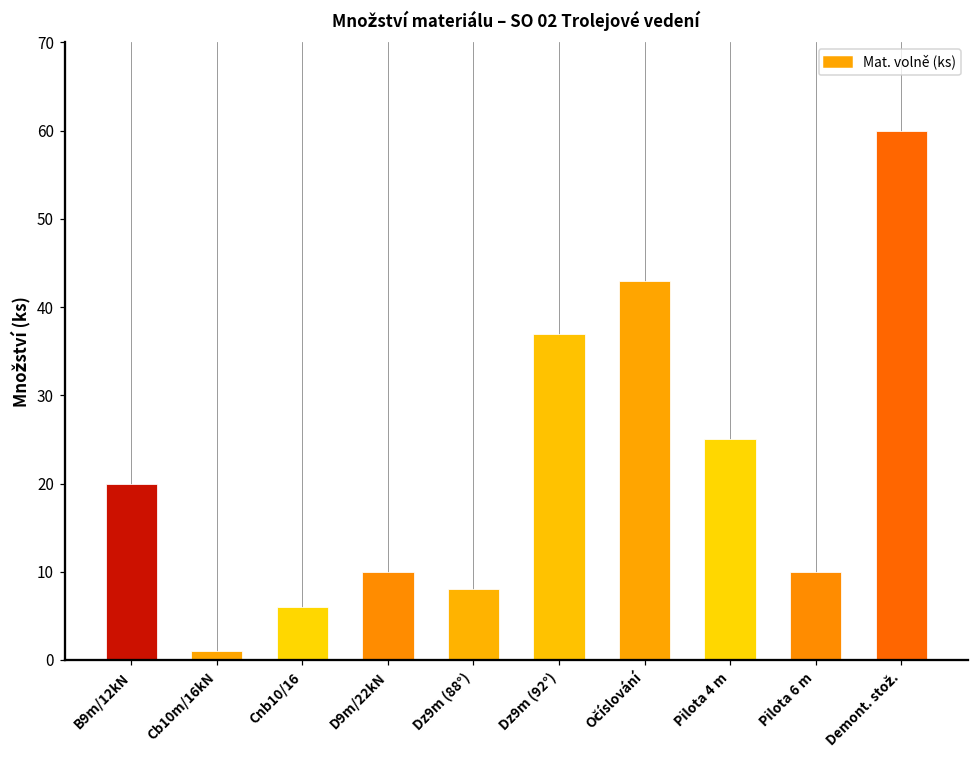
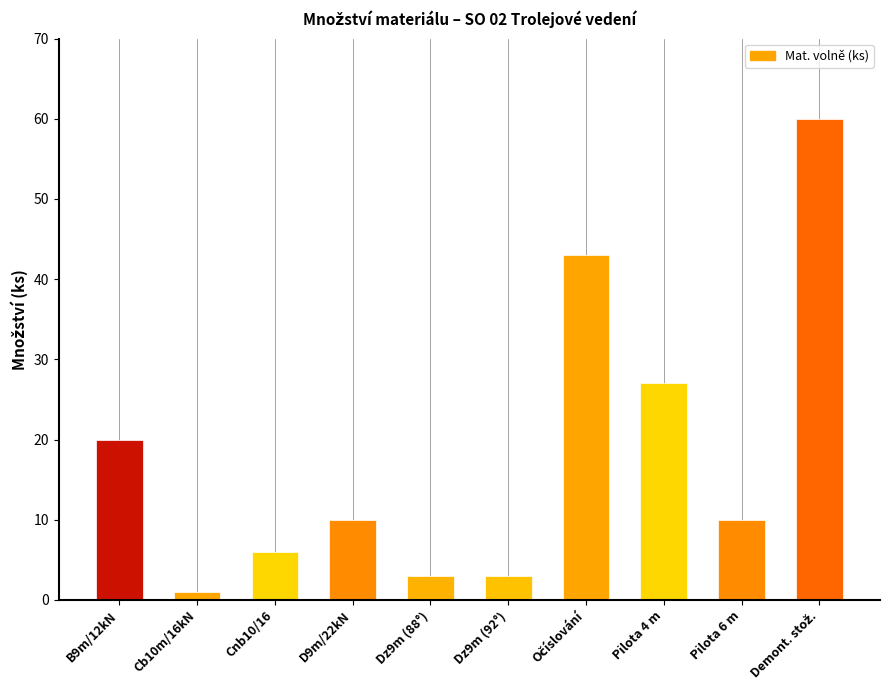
Dz9m (88°): 8 -> 3
Dz9m (92°): 37 -> 3
Pilota 4 m: 25 -> 27
